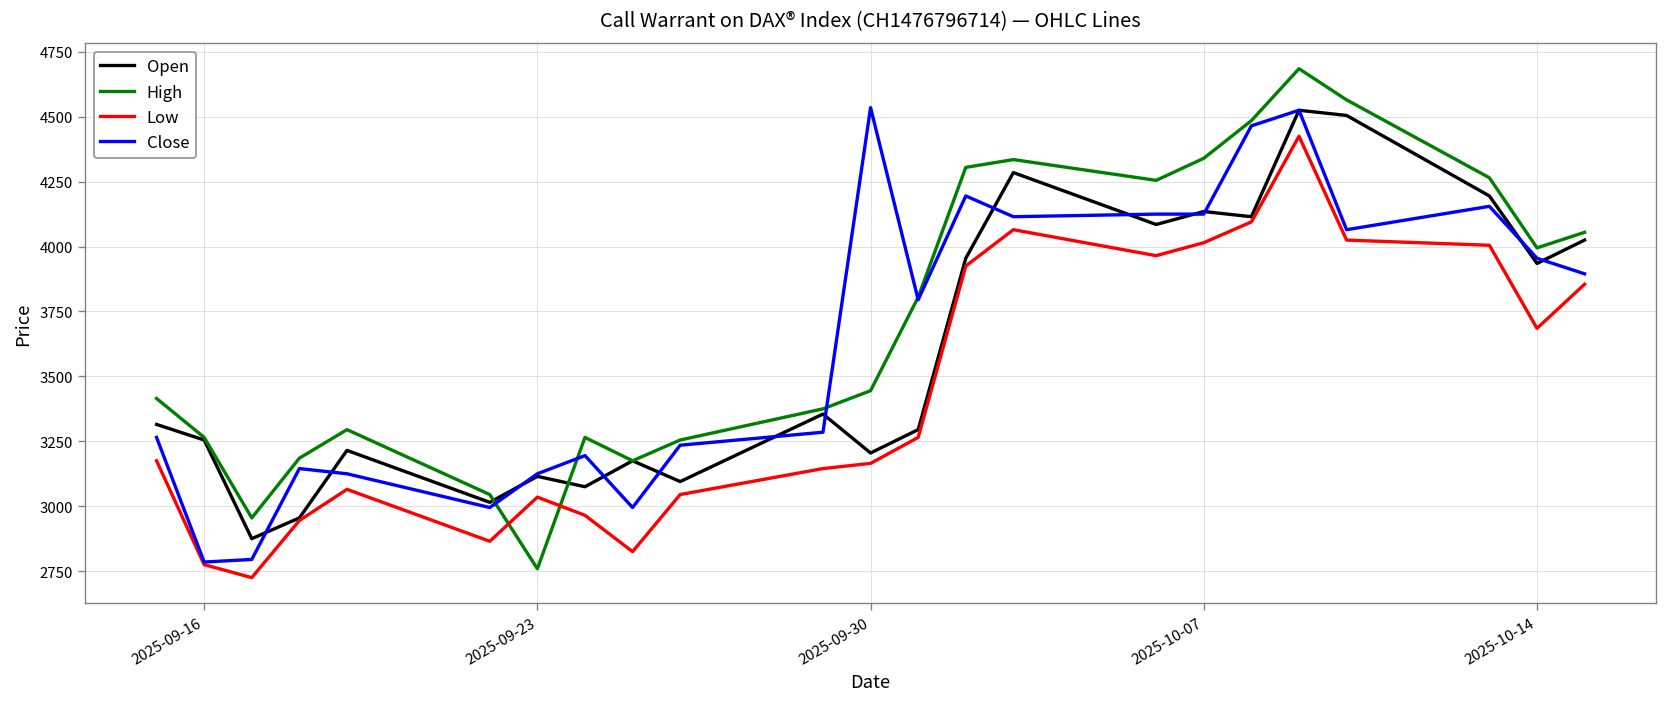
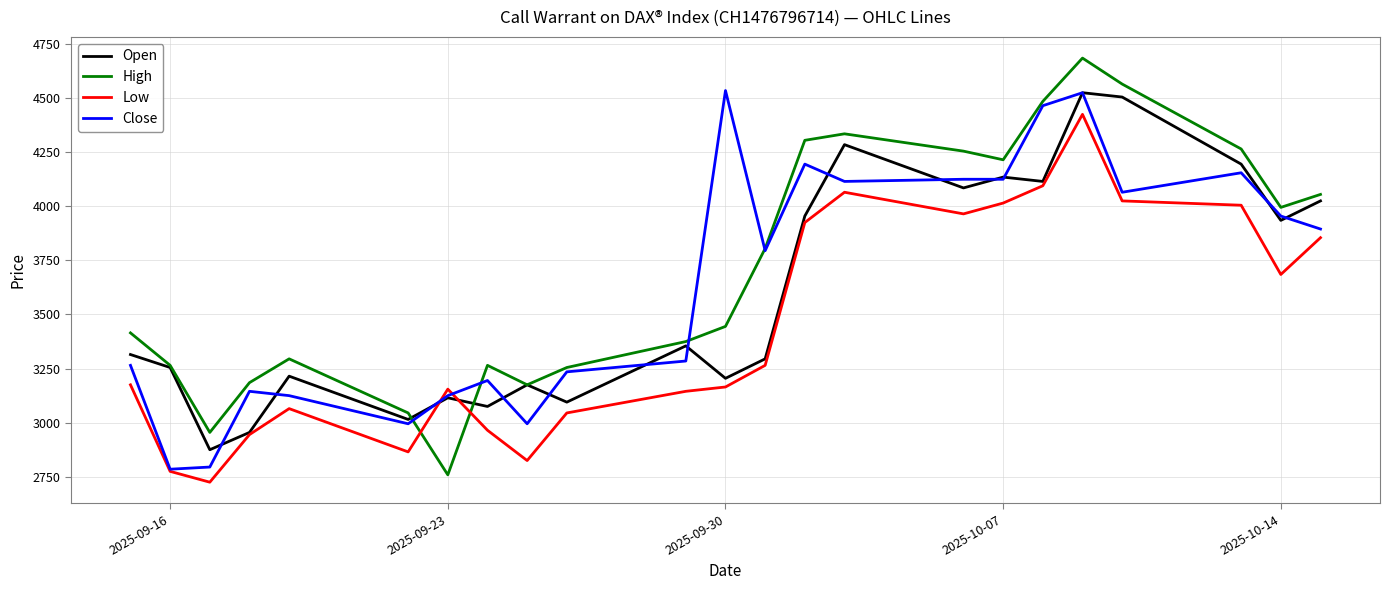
Low, 2025-09-23: 3040 -> 3160
High, 2025-10-07: 4340 -> 4220
